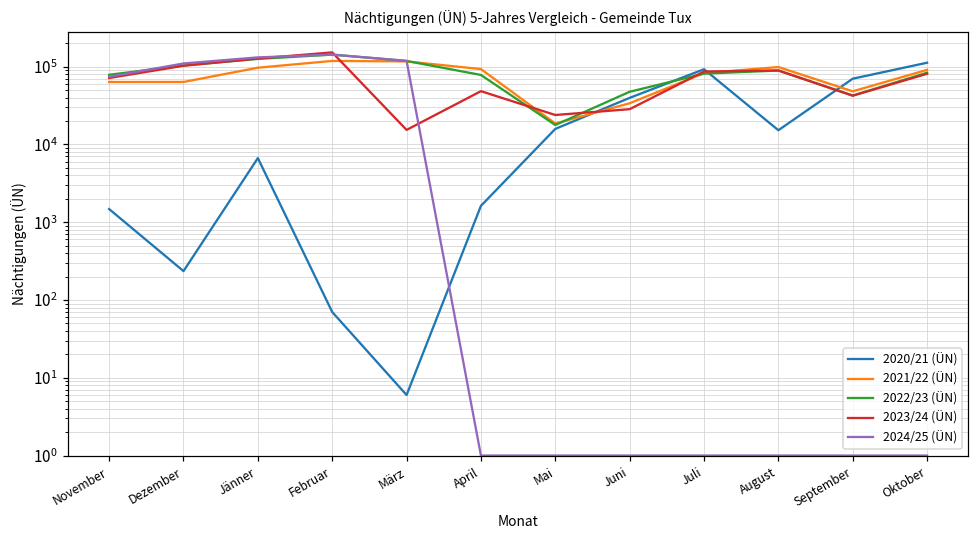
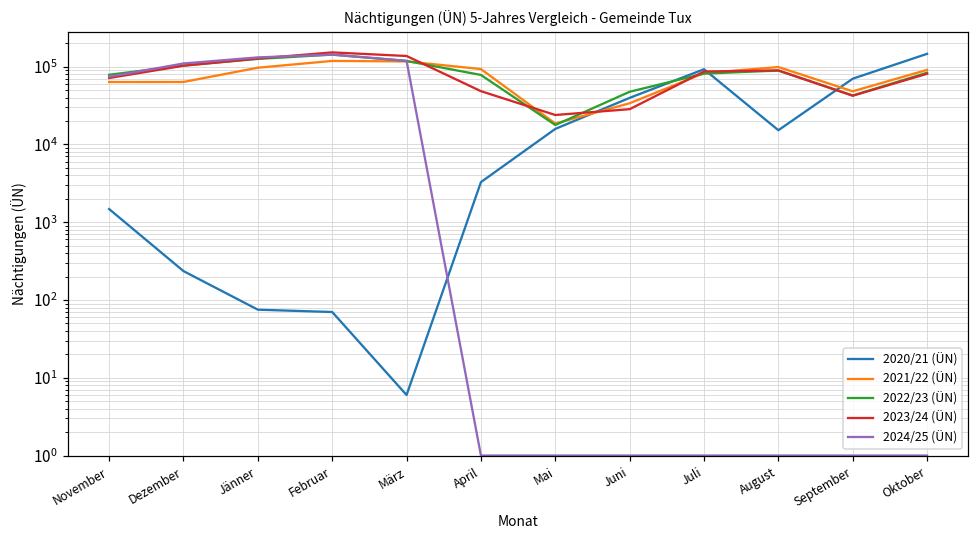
2020/21 (ÜN), Jänner: 7000 -> 80
2023/24 (ÜN), März: 15000 -> 140000
2020/21 (ÜN), April: 1600 -> 3000
2020/21 (ÜN), Oktober: 110000 -> 150000
